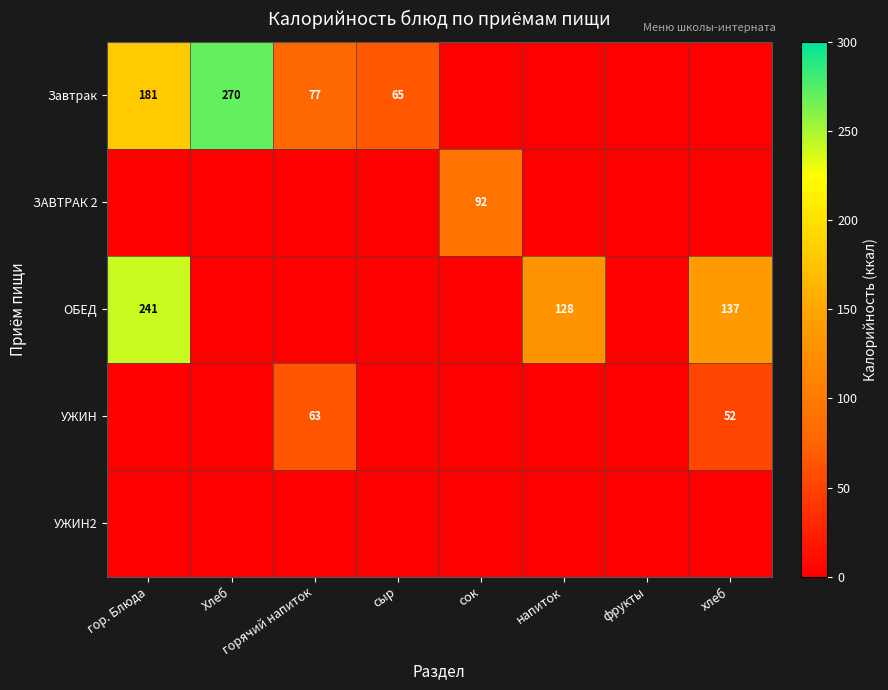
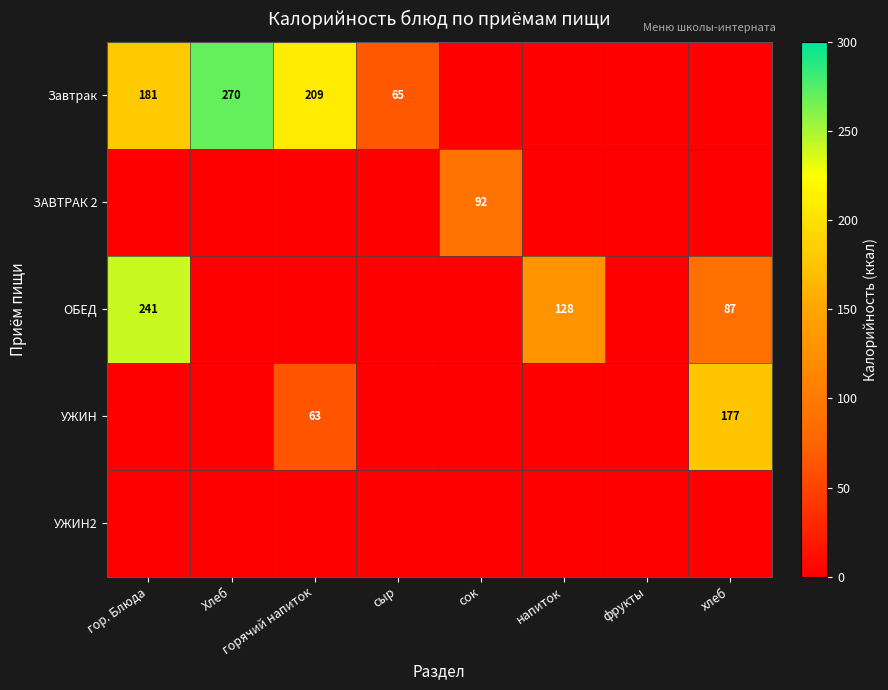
Завтрак, горячий напиток: 77 -> 209
ОБЕД, хлеб: 137 -> 87
УЖИН, хлеб: 52 -> 177
